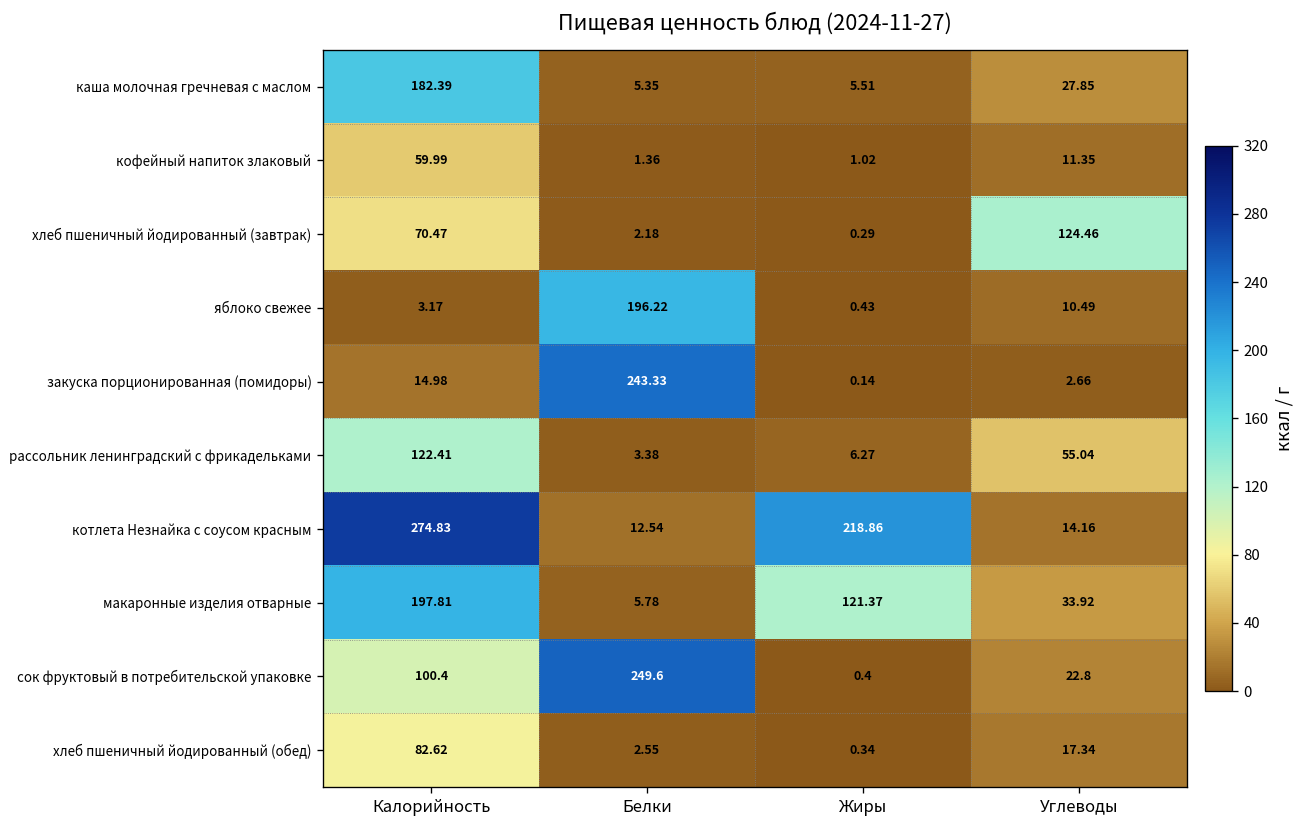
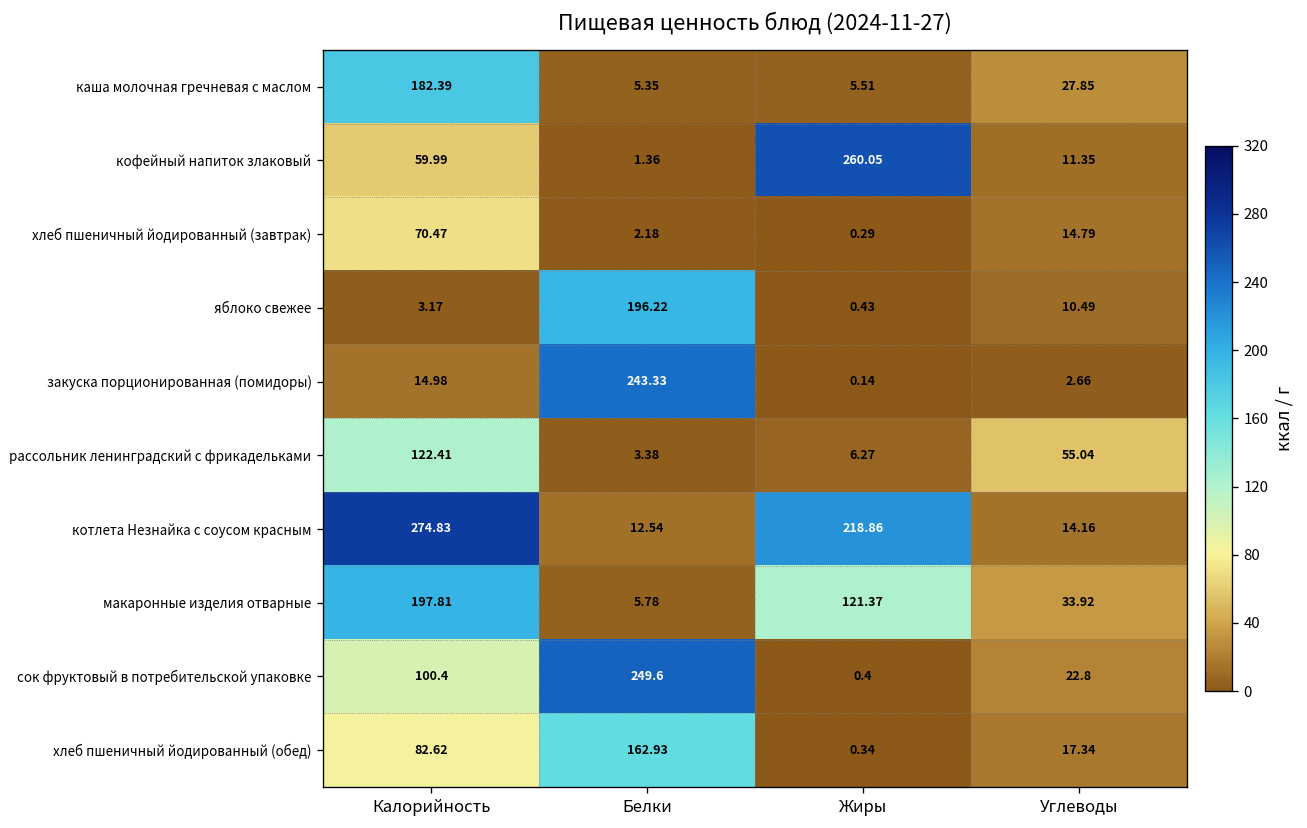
кофейный напиток злаковый, Жиры: 1.02 -> 260.05
хлеб пшеничный йодированный (завтрак), Углеводы: 124.46 -> 14.79
хлеб пшеничный йодированный (обед), Белки: 2.55 -> 162.93
